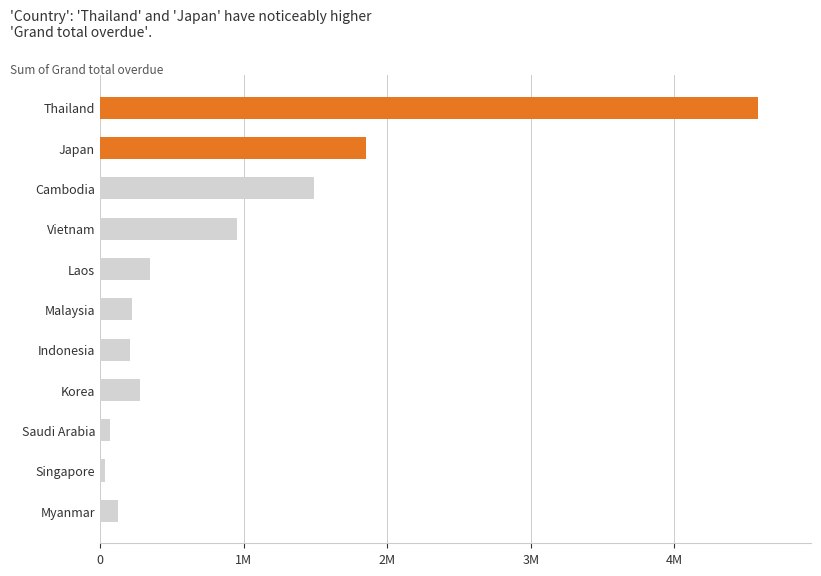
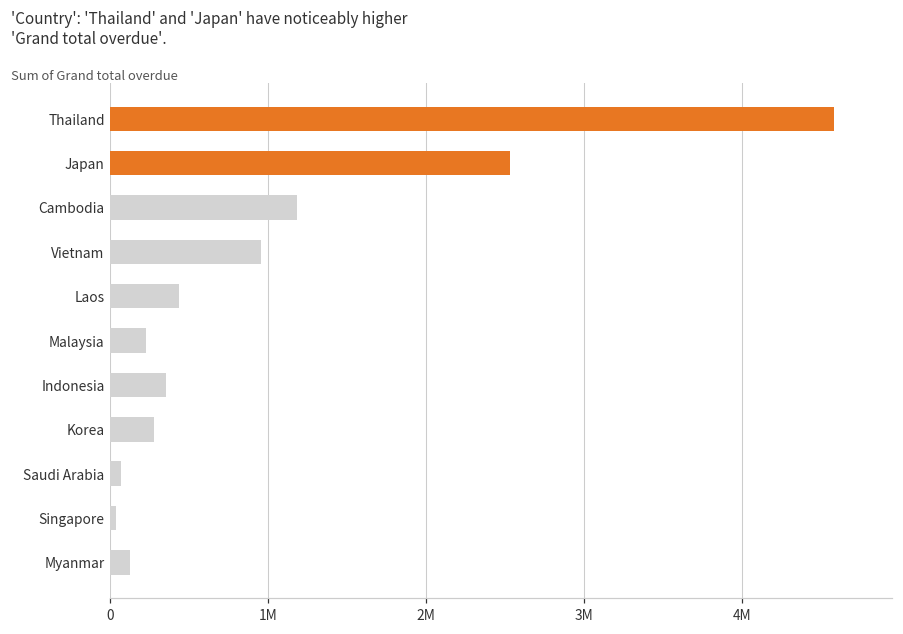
Japan: 1850000 -> 2530000
Cambodia: 1490000 -> 1190000
Laos: 350000 -> 440000
Indonesia: 210000 -> 350000
